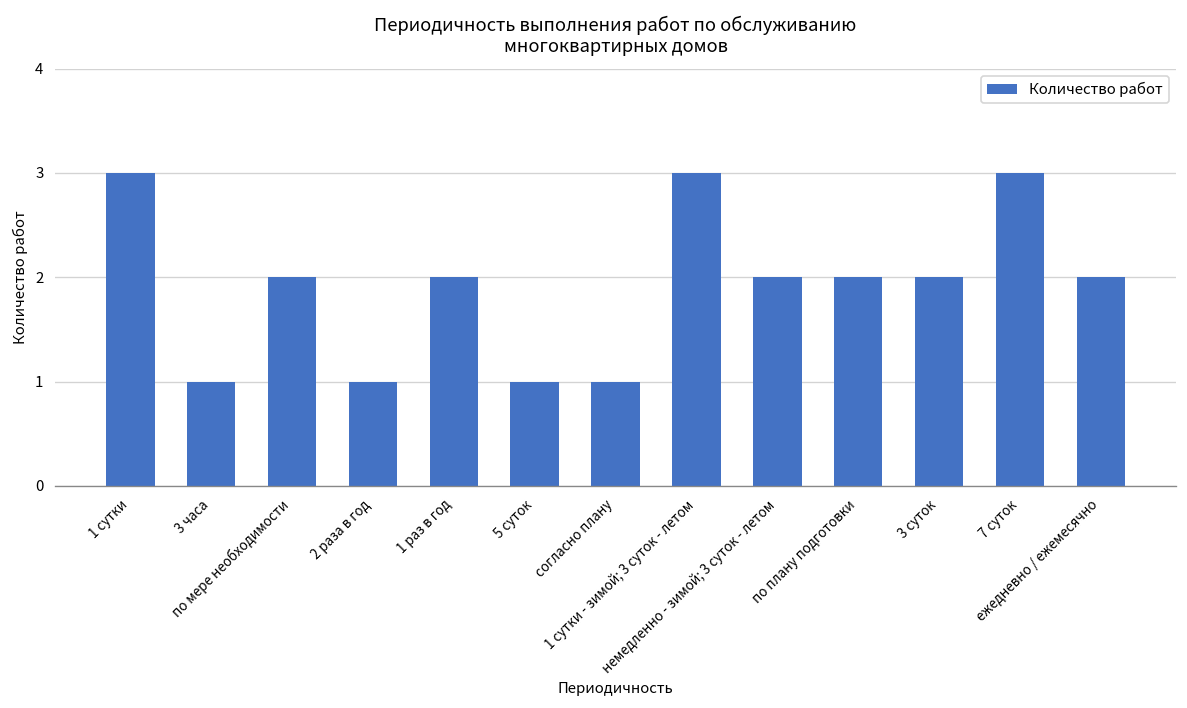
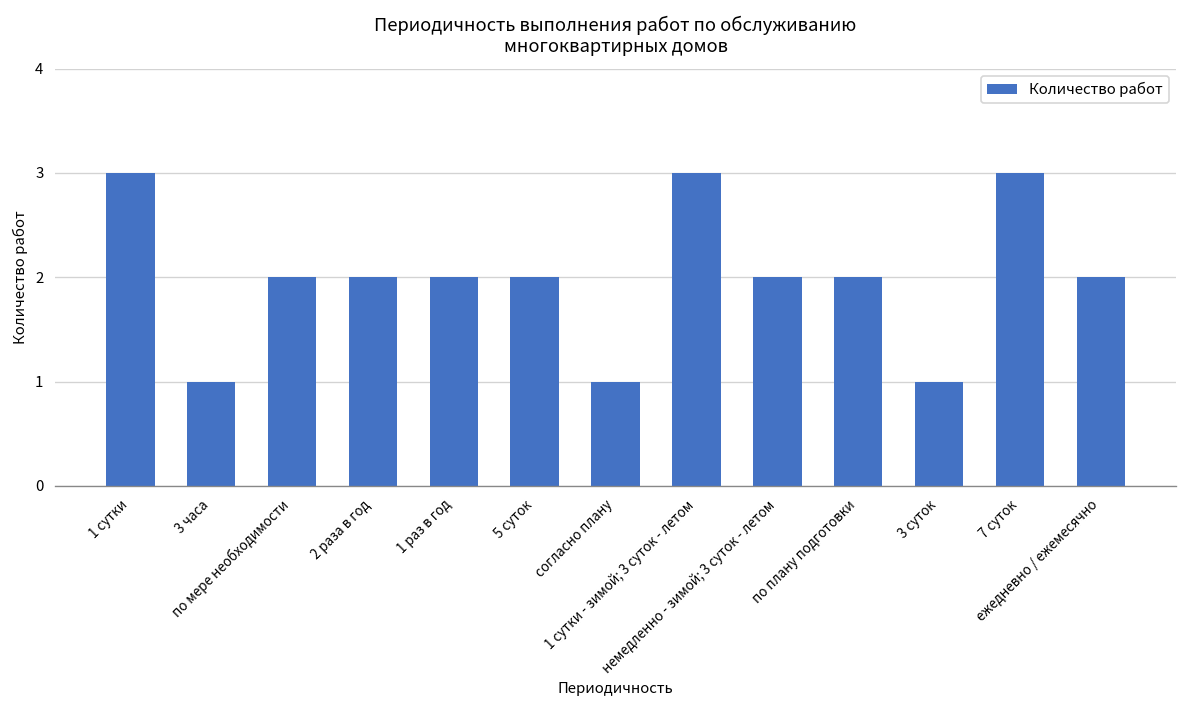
2 раза в год: 1 -> 2
5 суток: 1 -> 2
3 суток: 2 -> 1
